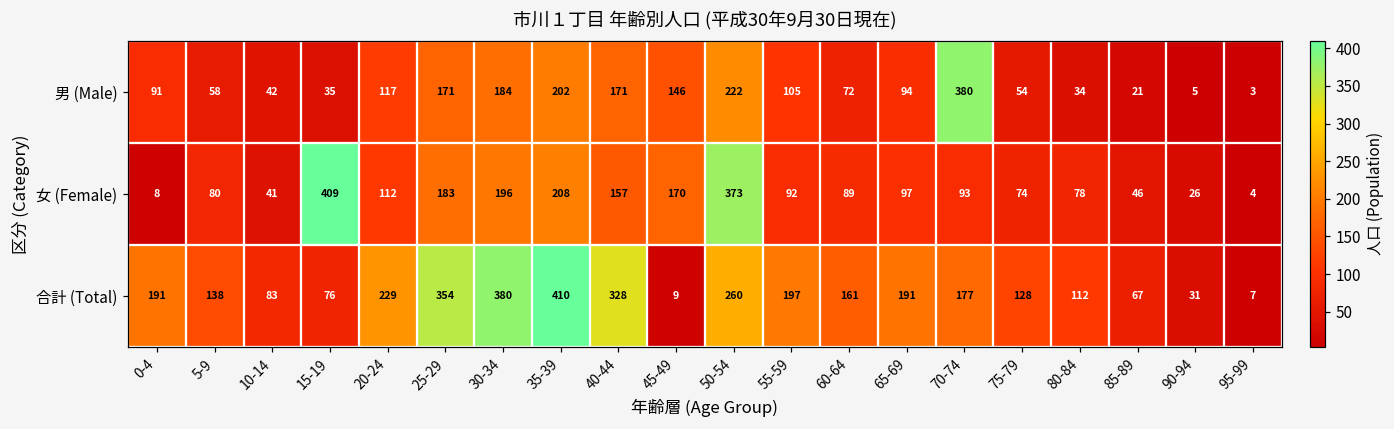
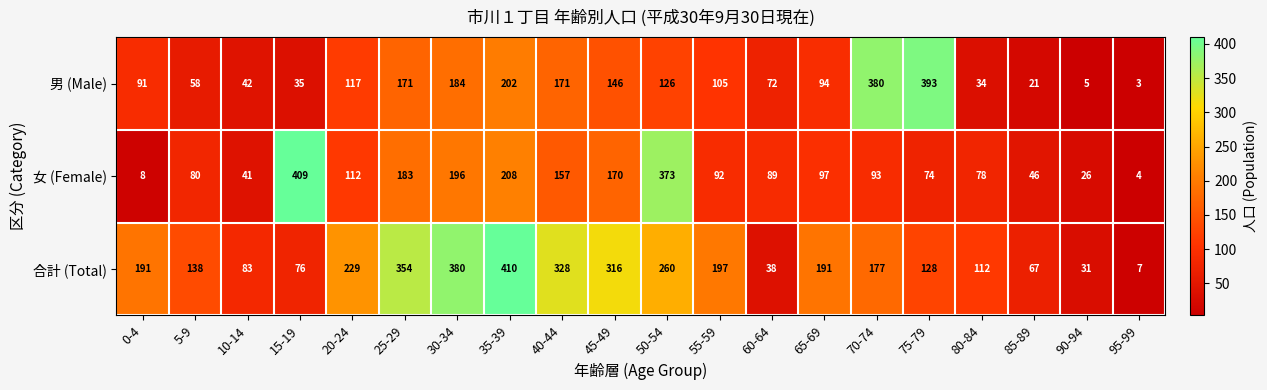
男 (Male), 50-54: 222 -> 126
男 (Male), 75-79: 54 -> 393
合計 (Total), 45-49: 9 -> 316
合計 (Total), 60-64: 161 -> 38
